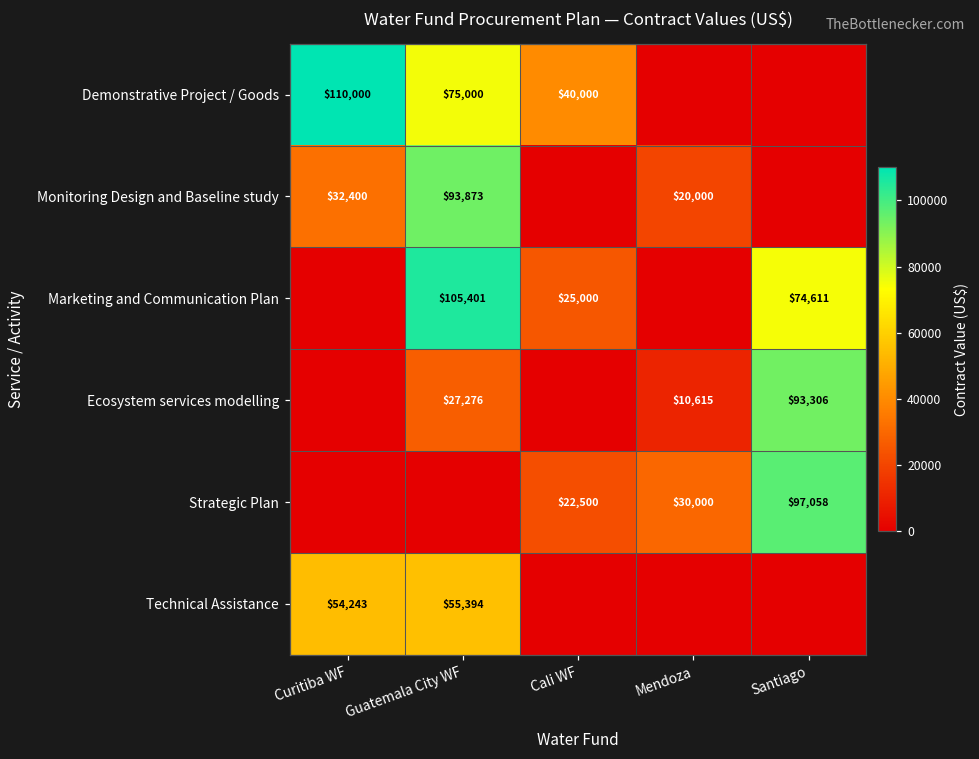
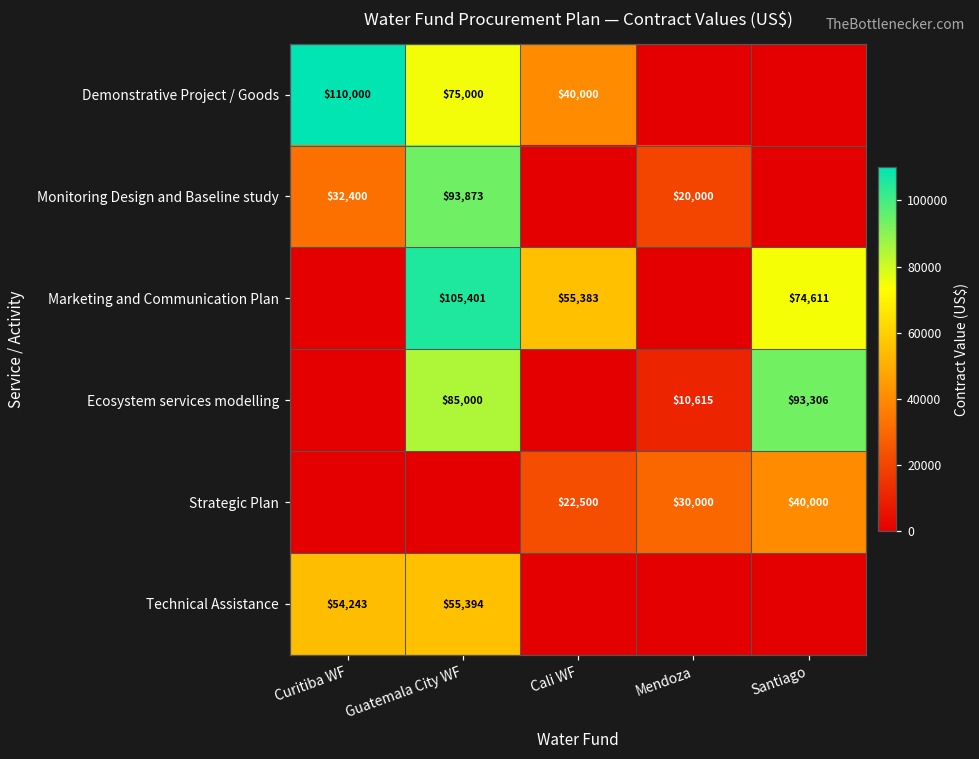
Marketing and Communication Plan, Cali WF: $25,000 -> $55,383
Ecosystem services modelling, Guatemala City WF: $27,276 -> $85,000
Strategic Plan, Santiago: $97,058 -> $40,000
